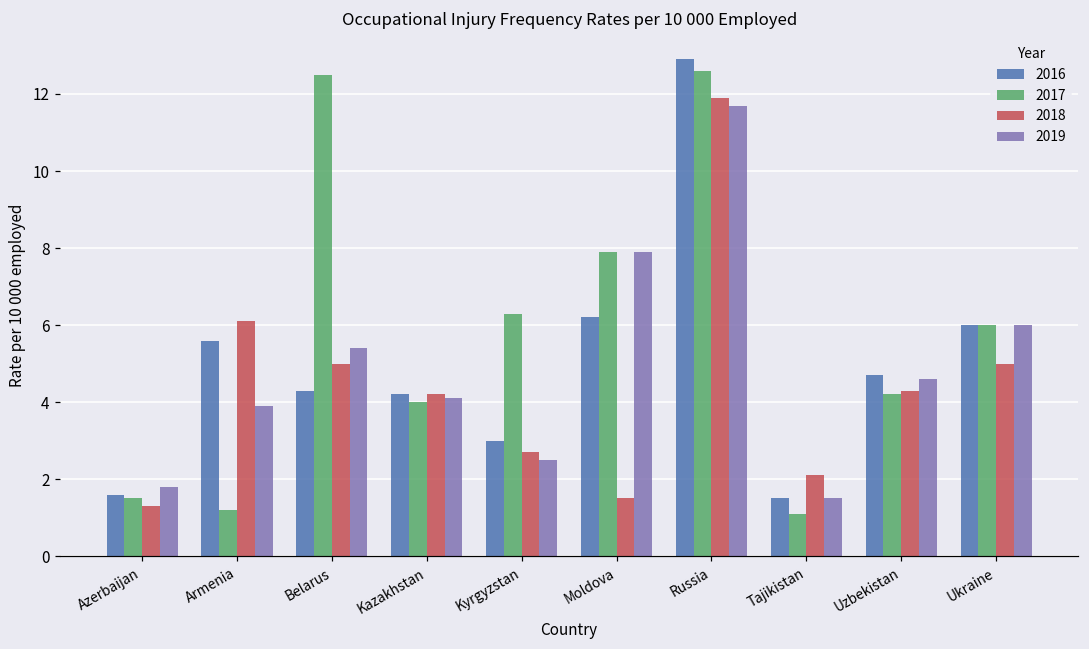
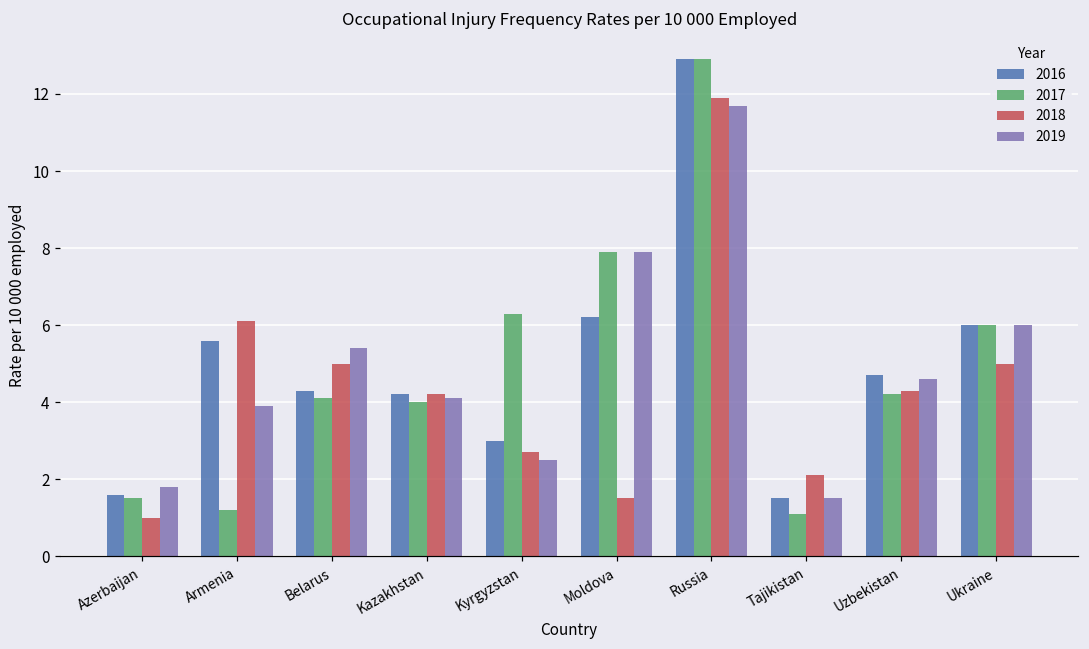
2018, Azerbaijan: 1.3 -> 1.0
2017, Belarus: 12.5 -> 4.1
2017, Russia: 12.6 -> 12.9
